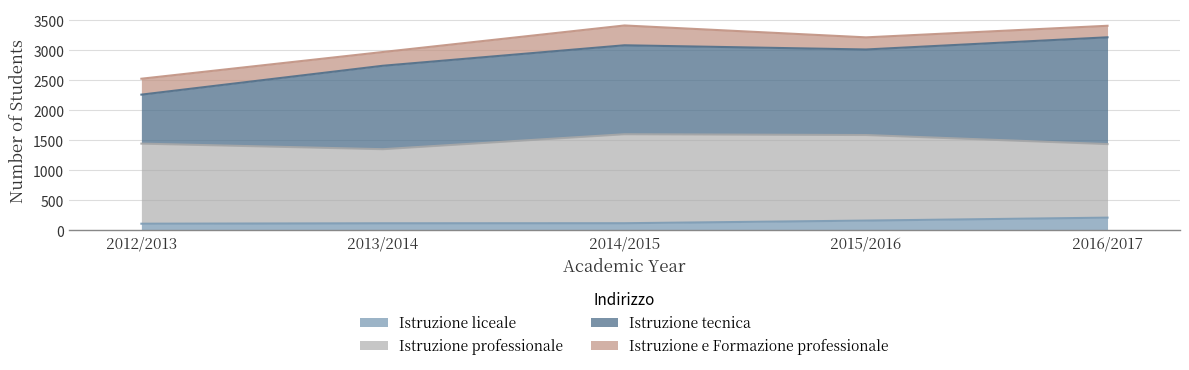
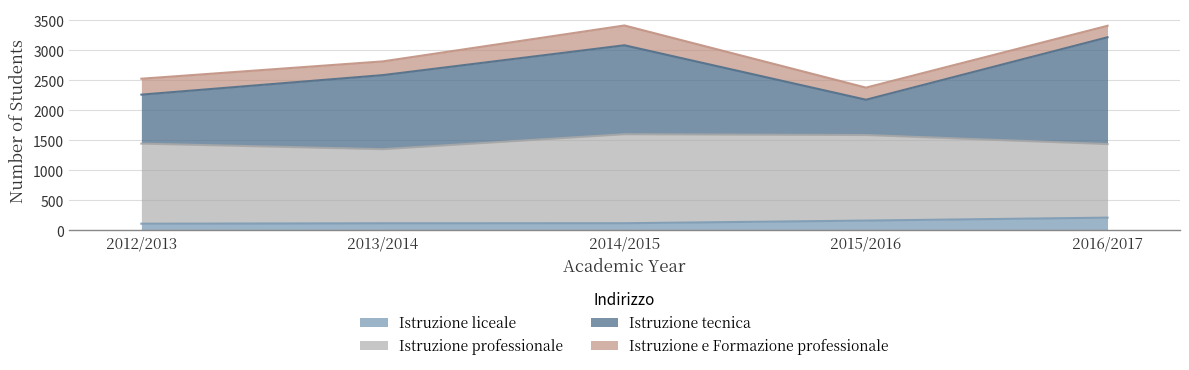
Istruzione tecnica, 2013/2014: 1400 -> 1200
Istruzione tecnica, 2015/2016: 1400 -> 600
